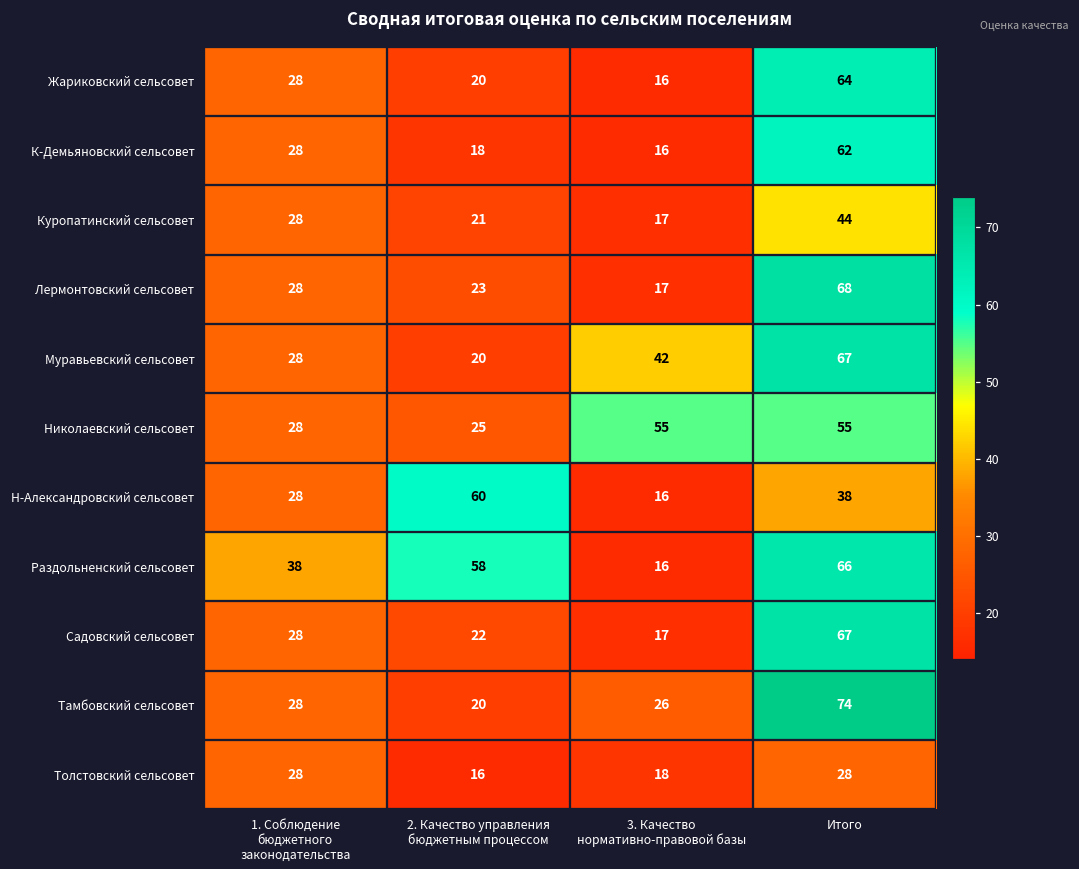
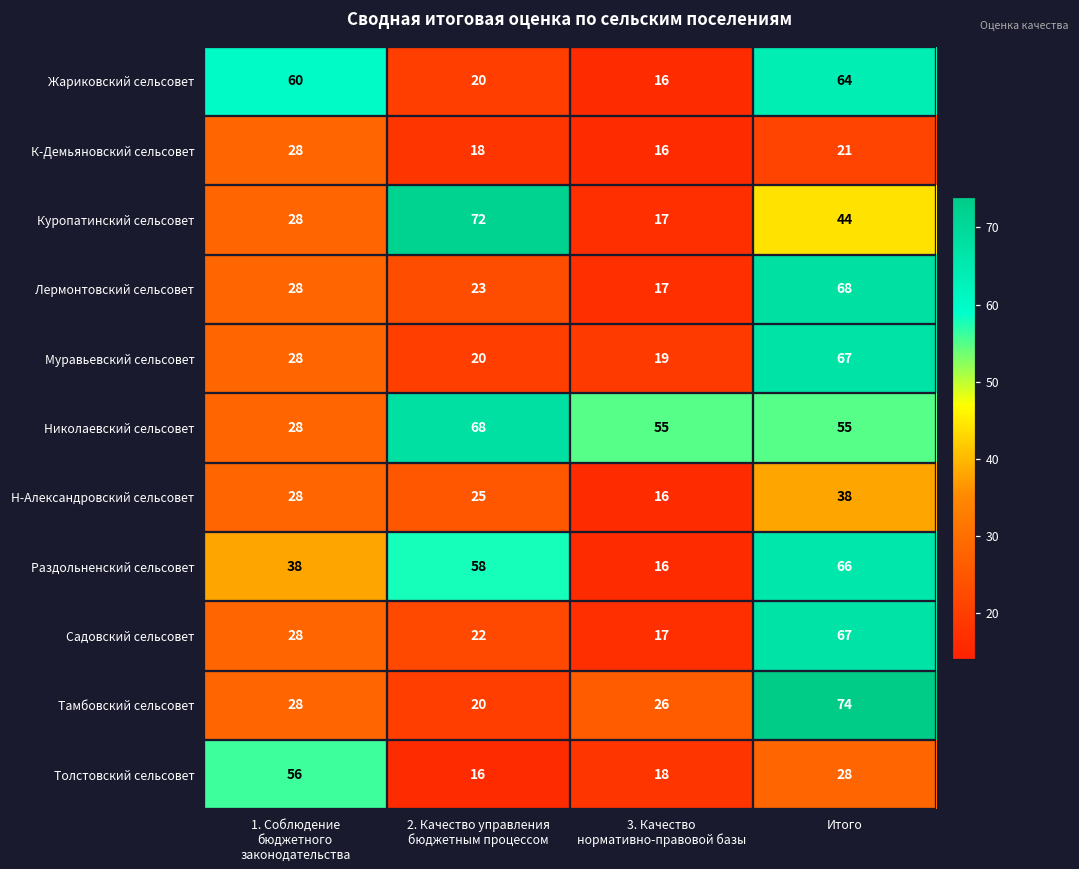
Жариковский сельсовет, 1. Соблюдение бюджетного законодательства: 28 -> 60
К-Демьяновский сельсовет, Итого: 62 -> 21
Куропатинский сельсовет, 2. Качество управления бюджетным процессом: 21 -> 72
Муравьевский сельсовет, 3. Качество нормативно-правовой базы: 42 -> 19
Николаевский сельсовет, 2. Качество управления бюджетным процессом: 25 -> 68
Н-Александровский сельсовет, 2. Качество управления бюджетным процессом: 60 -> 25
Толстовский сельсовет, 1. Соблюдение бюджетного законодательства: 28 -> 56
